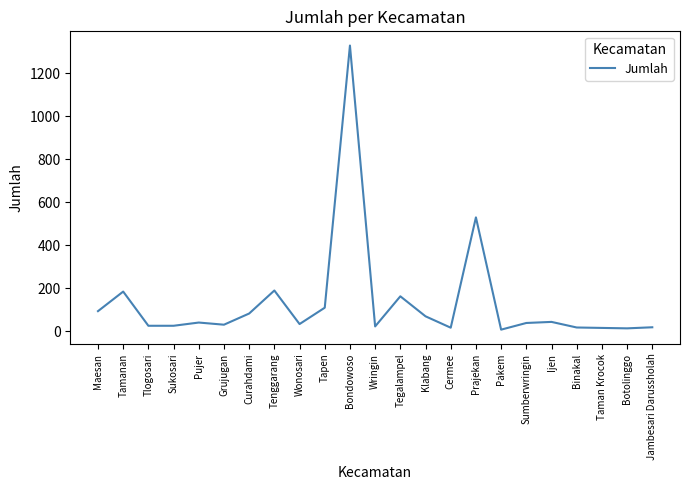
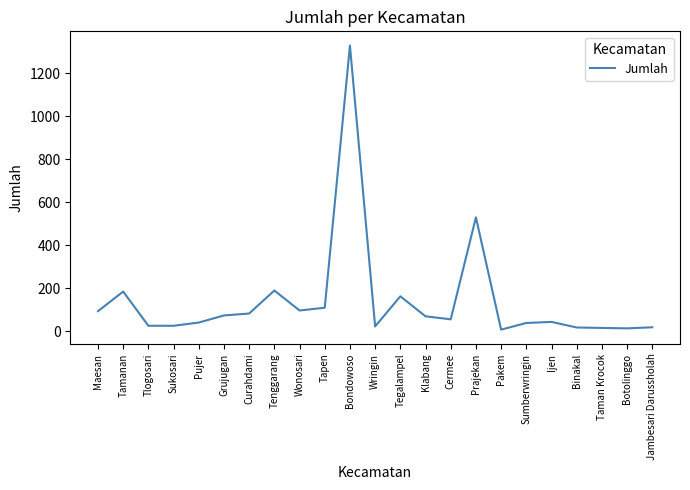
Grujugan: 30 -> 70
Wonosari: 30 -> 100
Cermee: 20 -> 60
